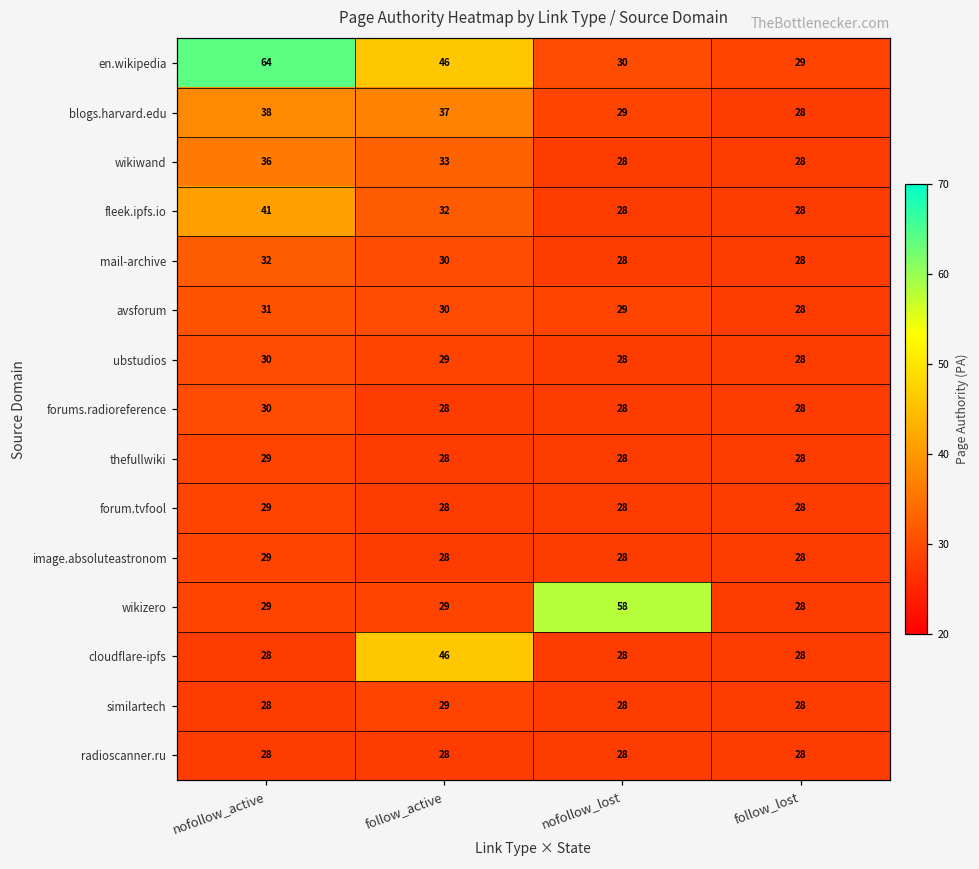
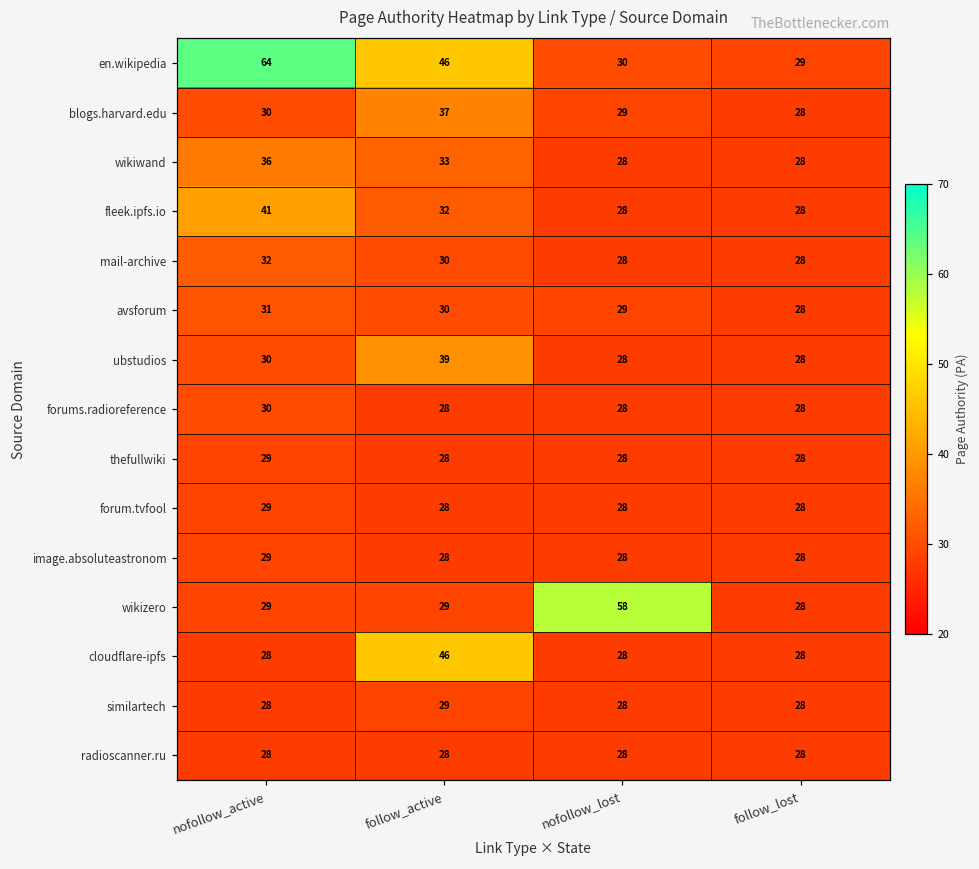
blogs.harvard.edu, nofollow_active: 38 -> 30
ubstudios, follow_active: 29 -> 39
